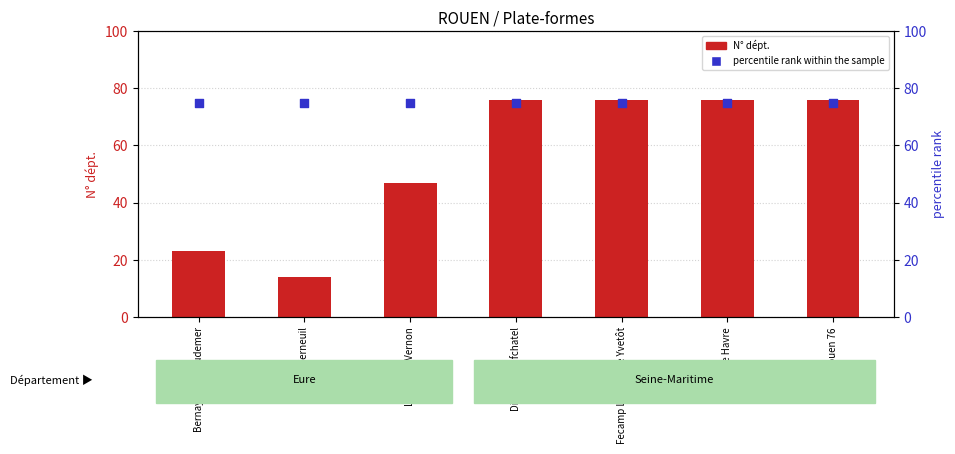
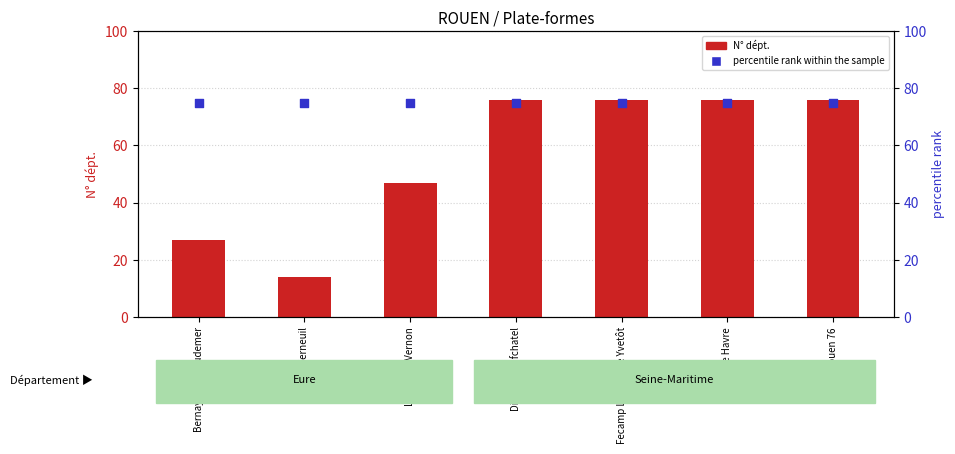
N° dépt., Bernay - Pont Audemer: 23 -> 27
